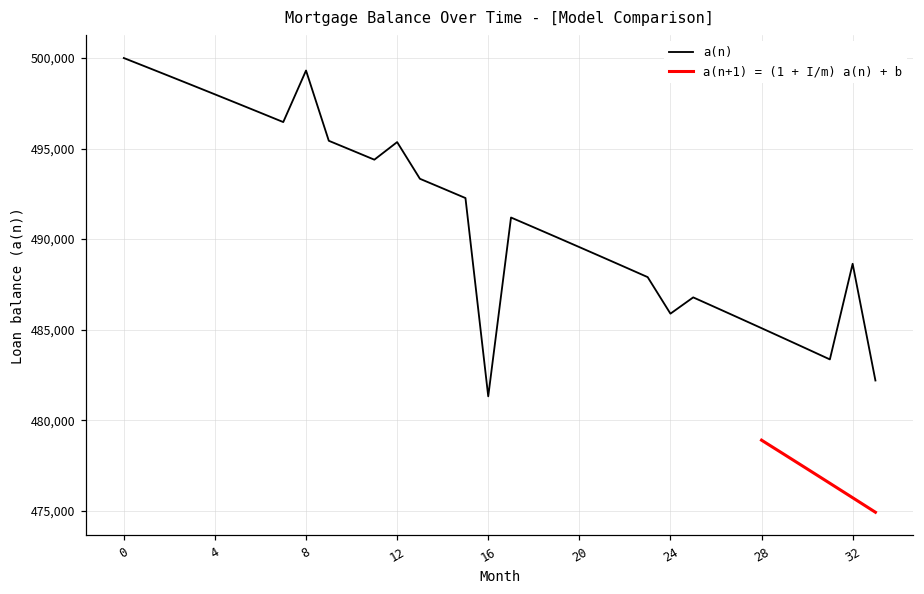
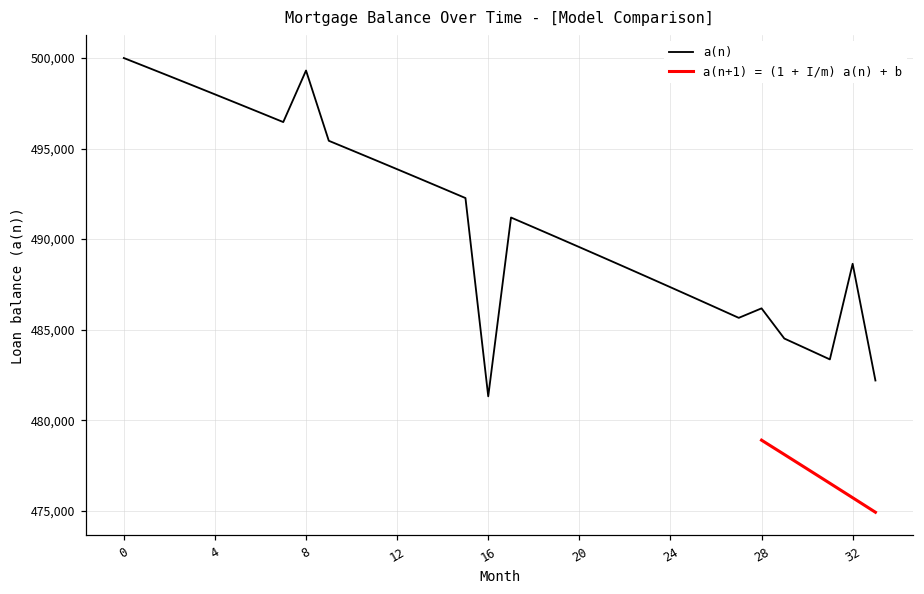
a(n), 12: 495,400 -> 493,900
a(n), 24: 485,900 -> 487,300
a(n), 28: 485,100 -> 486,200
